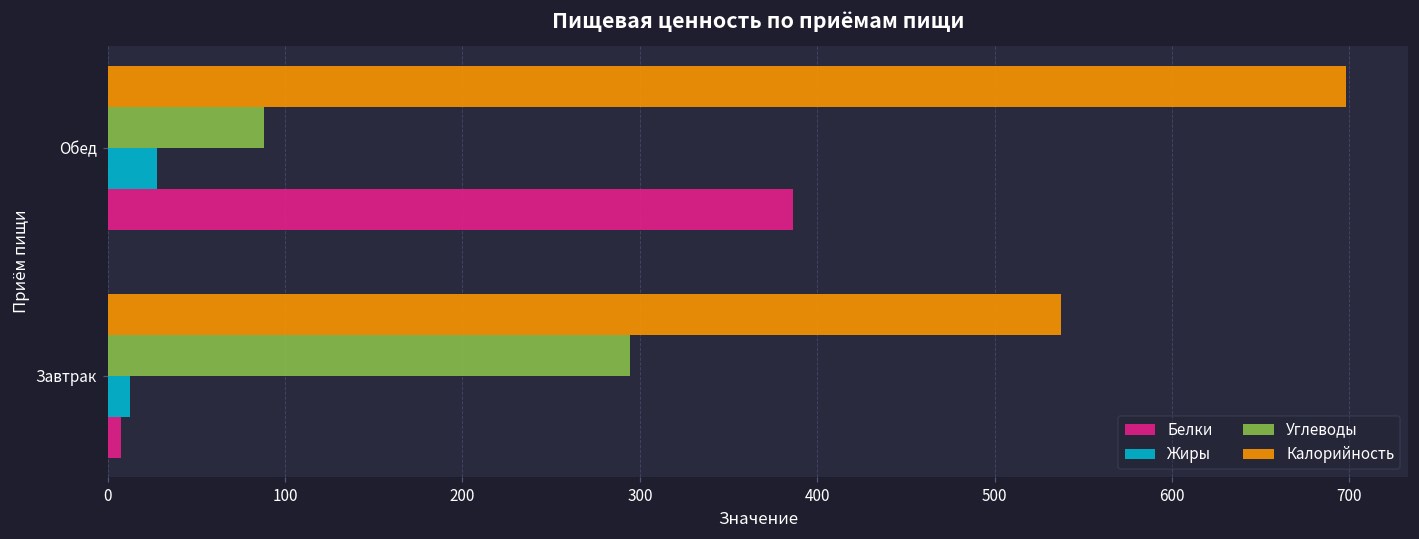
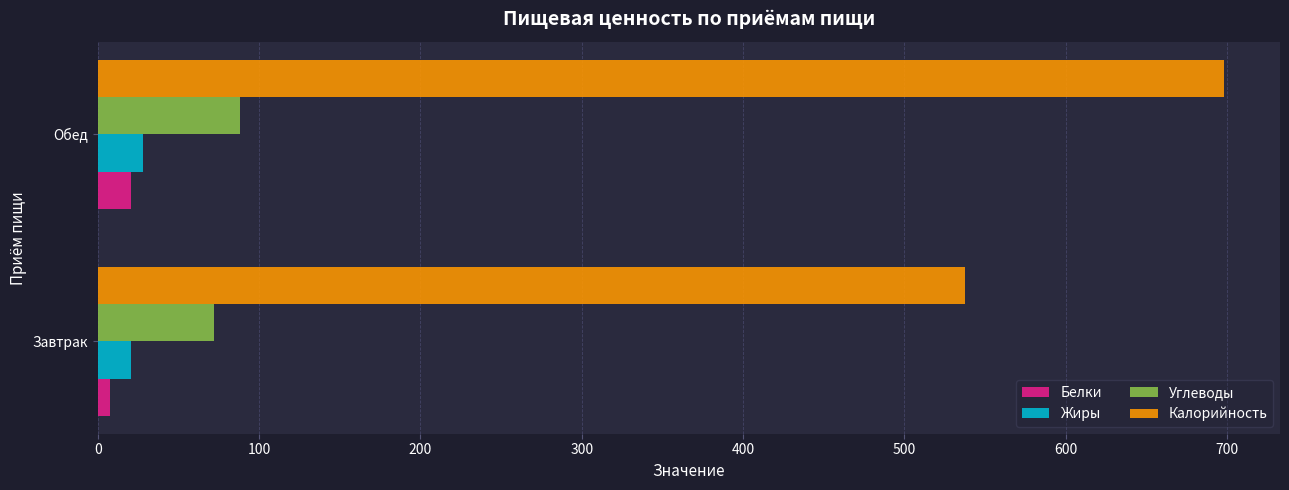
Белки, Обед: 387 -> 20
Углеводы, Завтрак: 294 -> 72
Жиры, Завтрак: 13 -> 21
